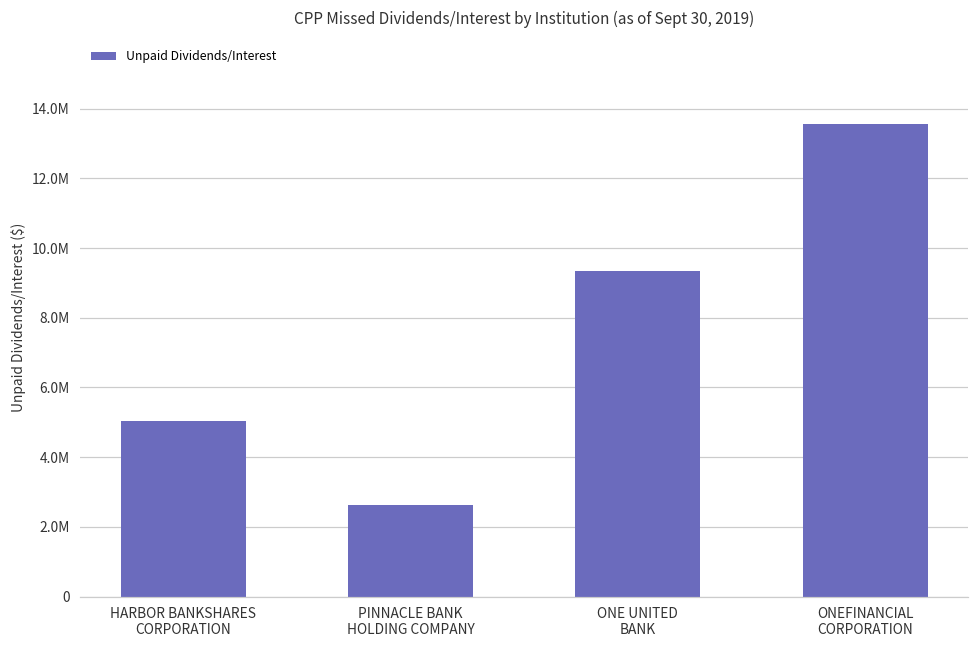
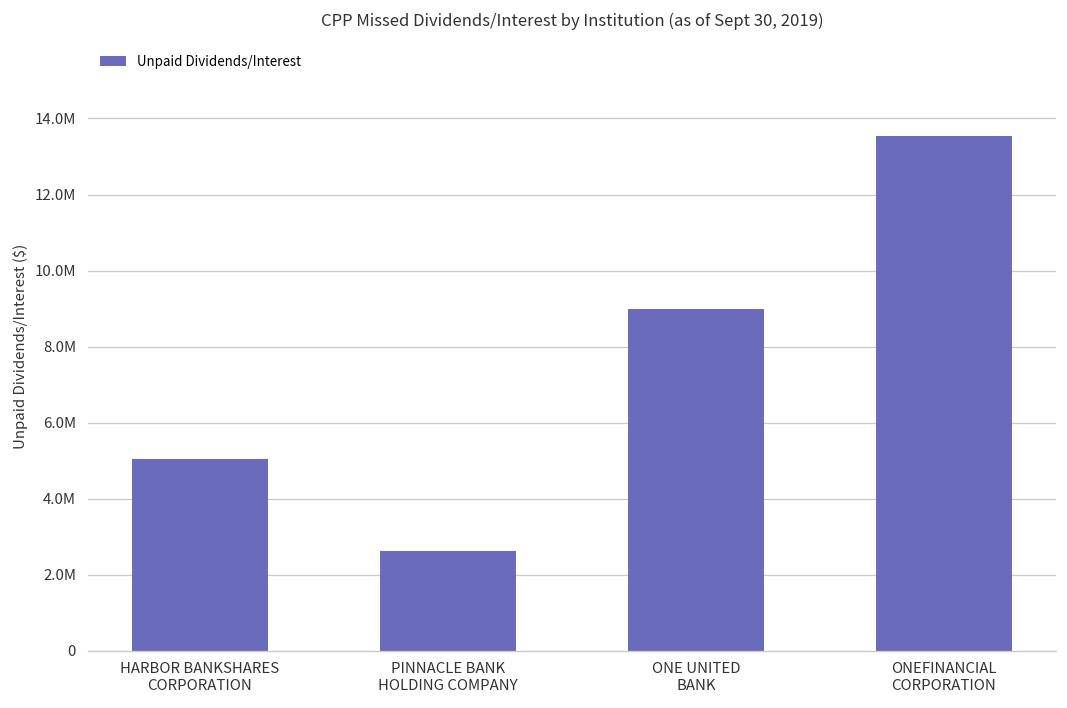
ONE UNITED BANK: 9300000 -> 9000000
